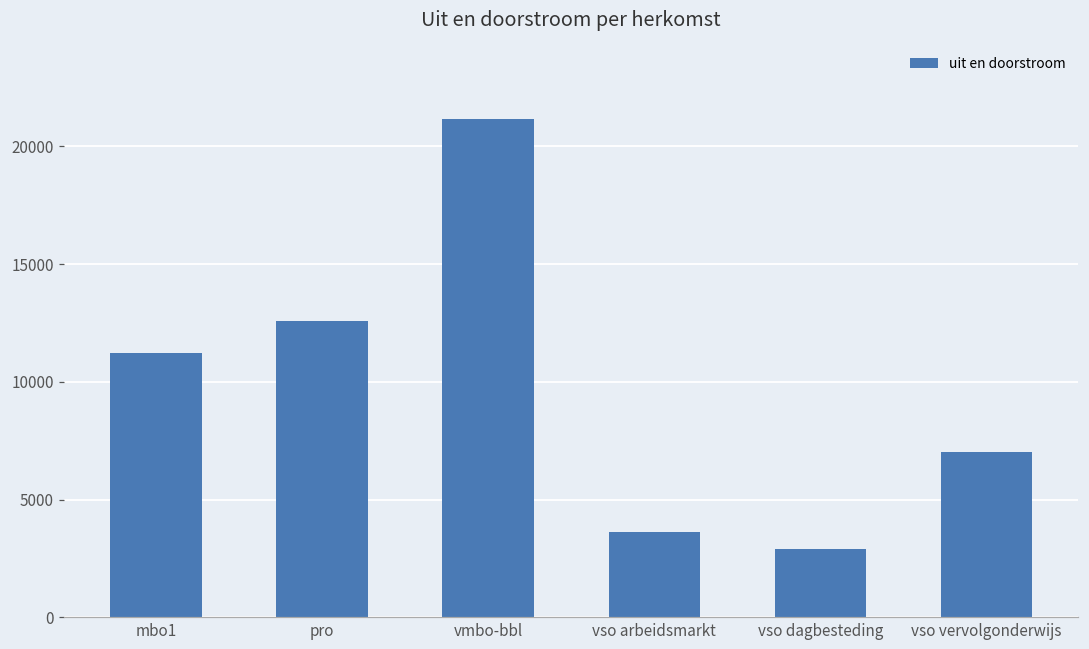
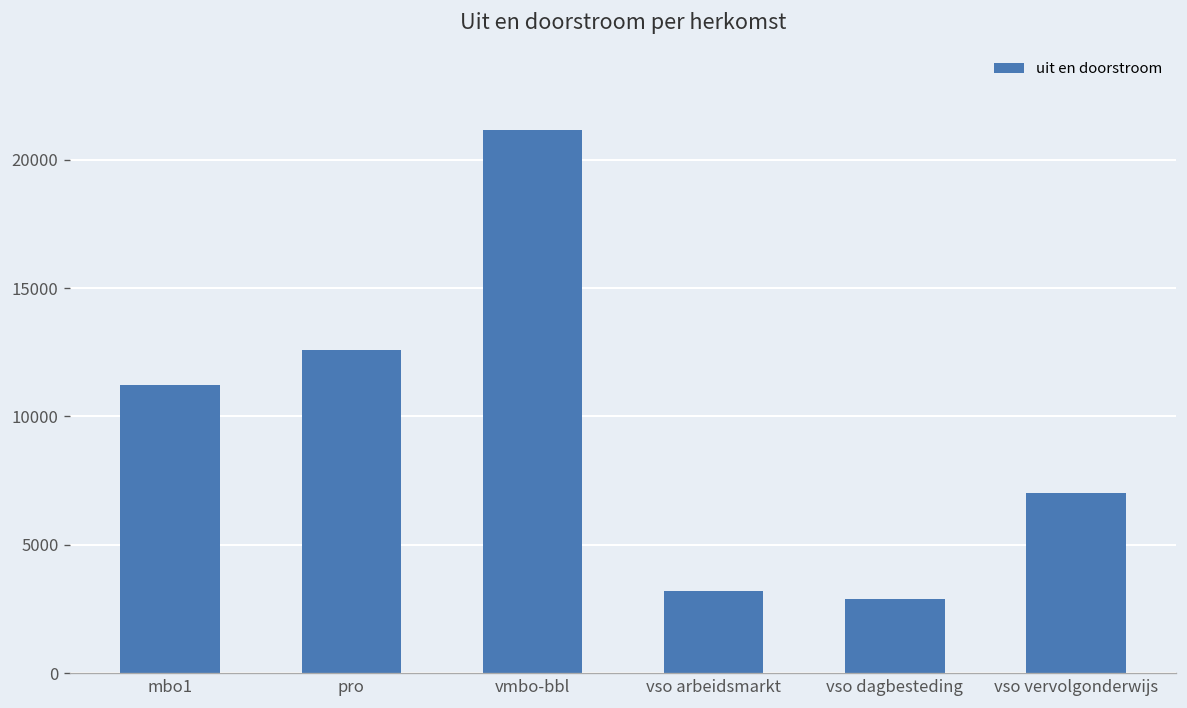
vso arbeidsmarkt: 3600 -> 3200
